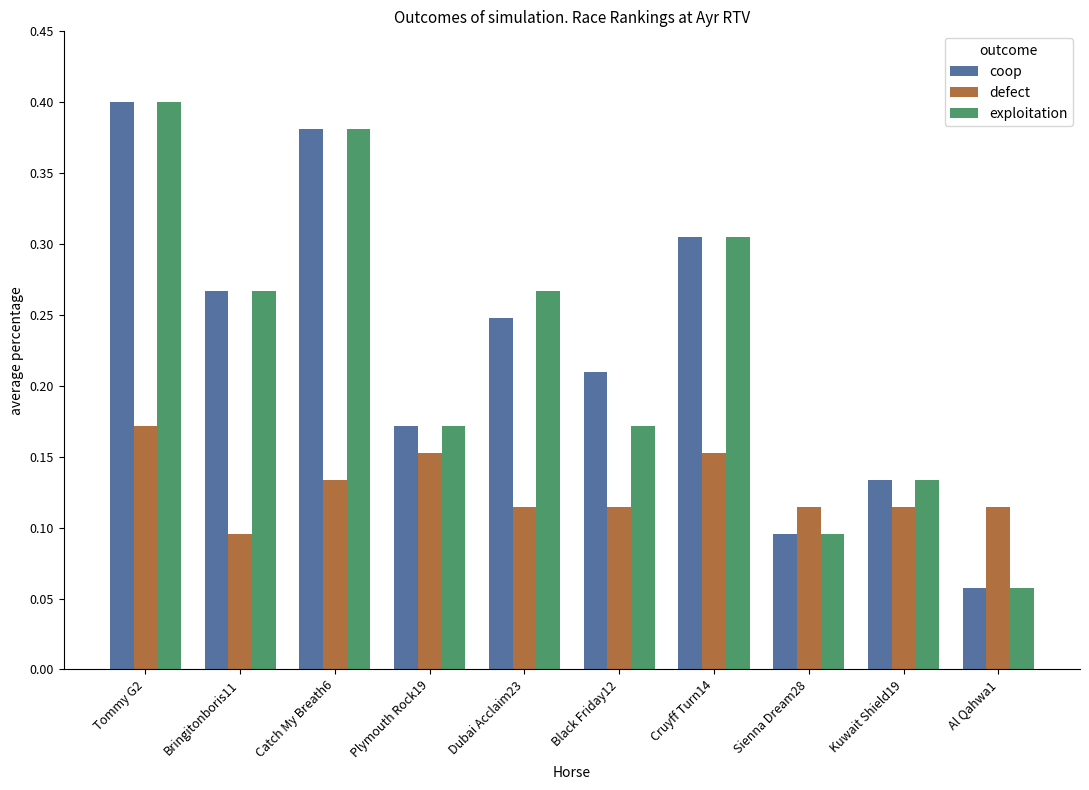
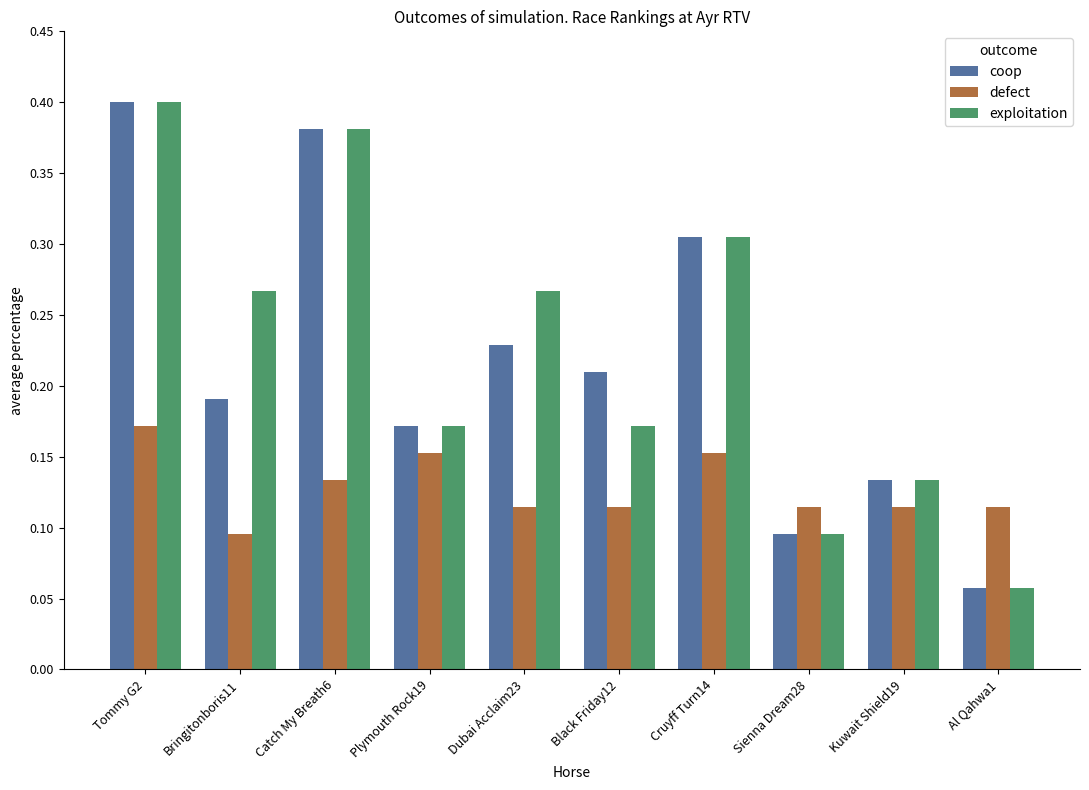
coop, Bringitonboris11: 0.267 -> 0.190
coop, Dubai Acclaim23: 0.248 -> 0.229
